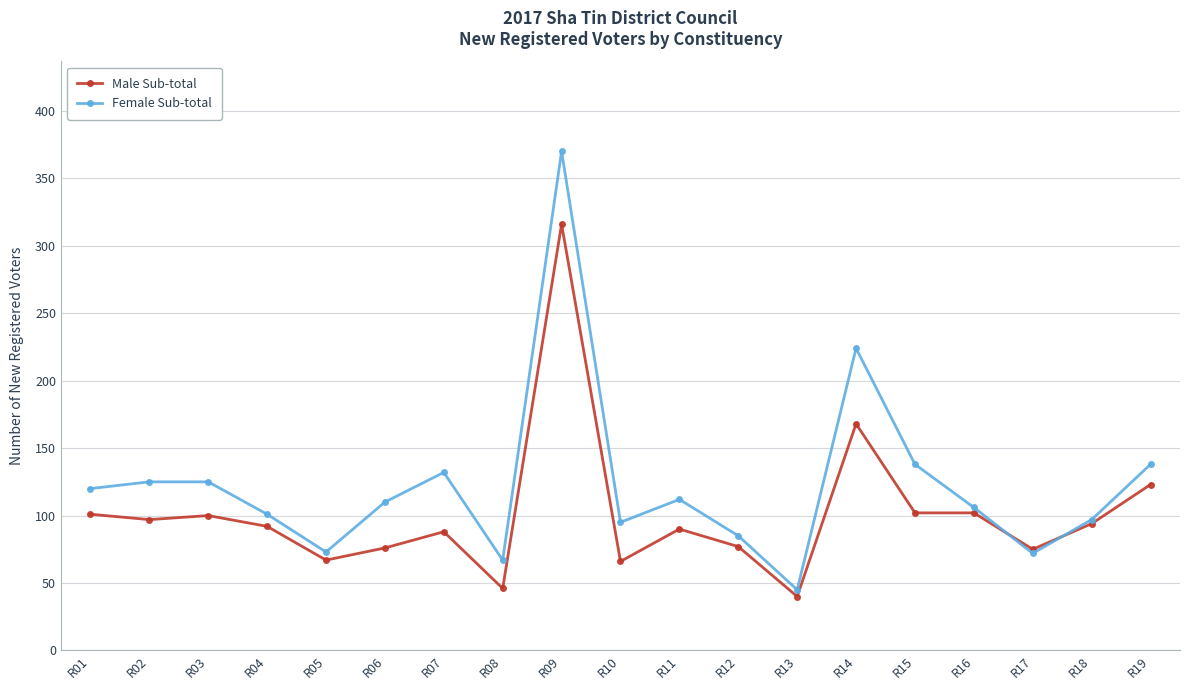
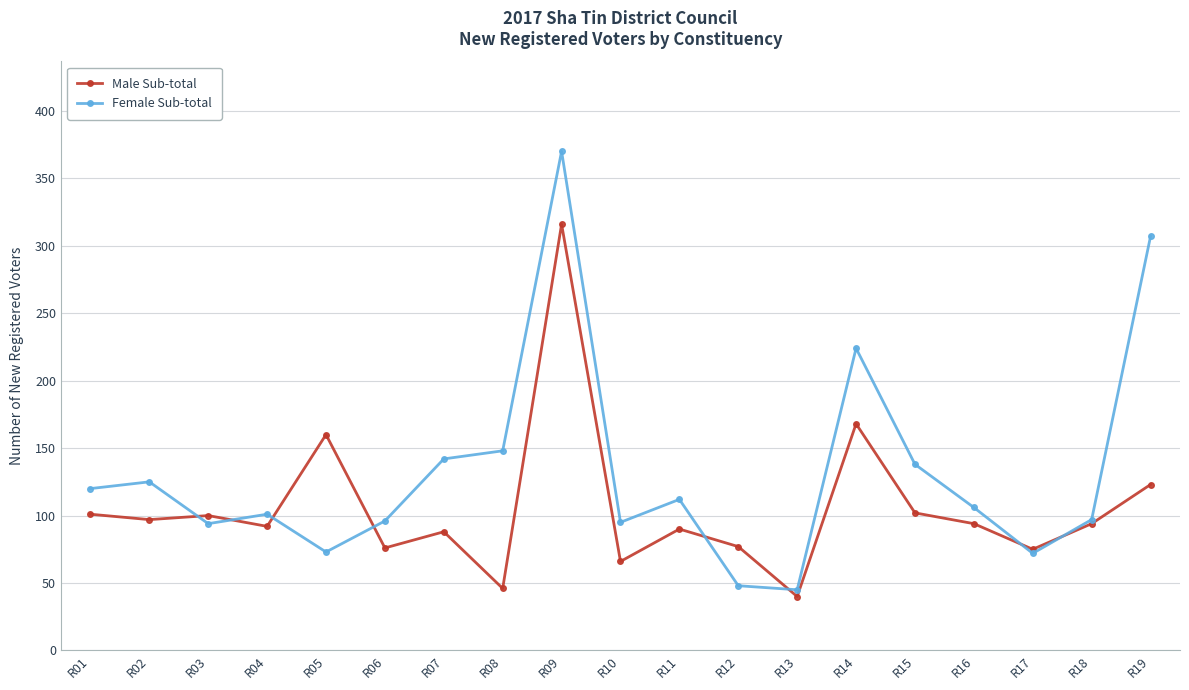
Female Sub-total, R03: 125 -> 94
Male Sub-total, R05: 67 -> 160
Female Sub-total, R06: 110 -> 96
Female Sub-total, R07: 132 -> 142
Female Sub-total, R08: 67 -> 148
Female Sub-total, R12: 85 -> 48
Male Sub-total, R16: 102 -> 94
Female Sub-total, R19: 138 -> 307
